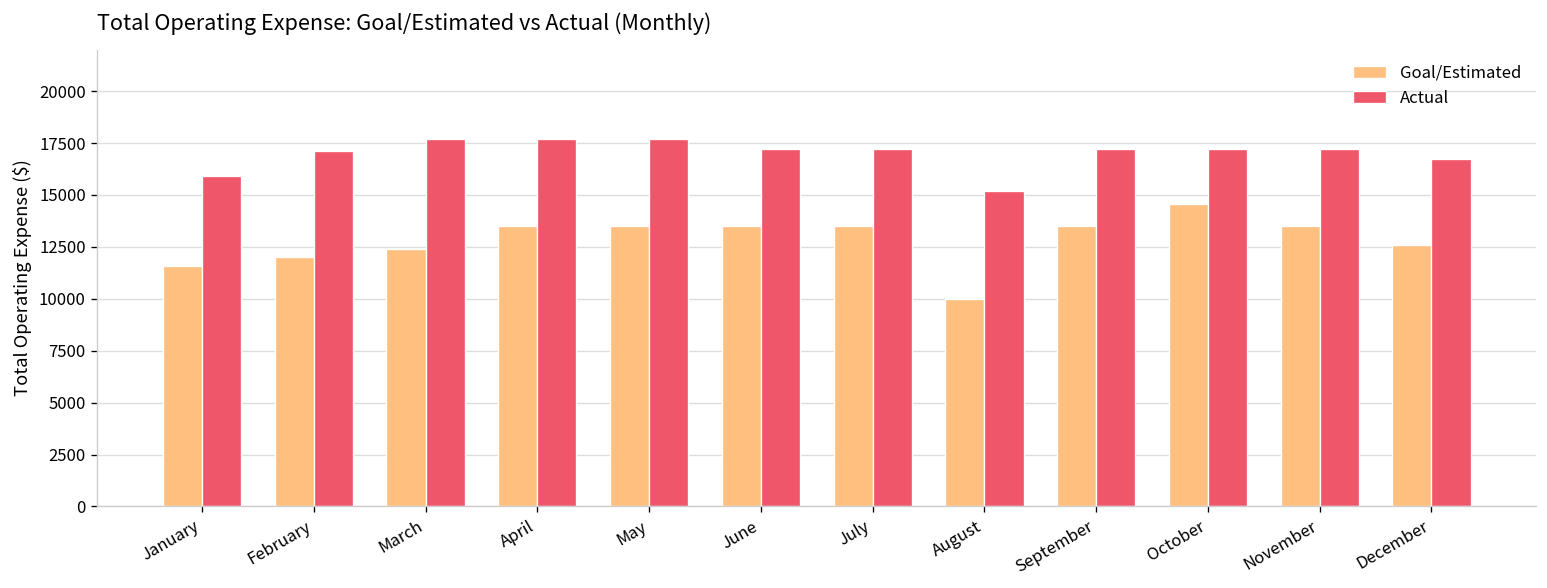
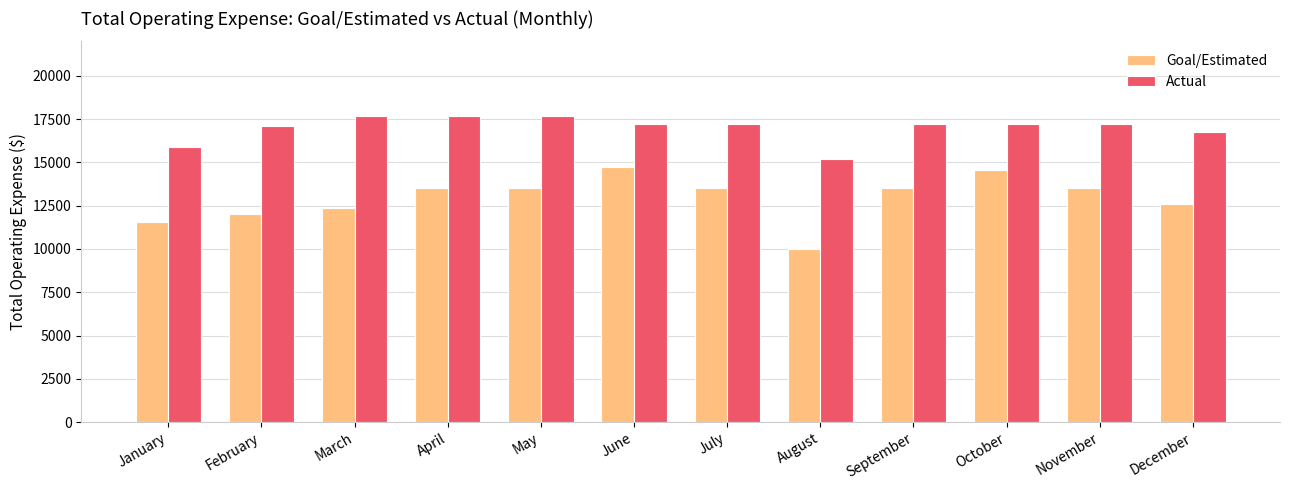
Goal/Estimated, June: 13500 -> 14700
